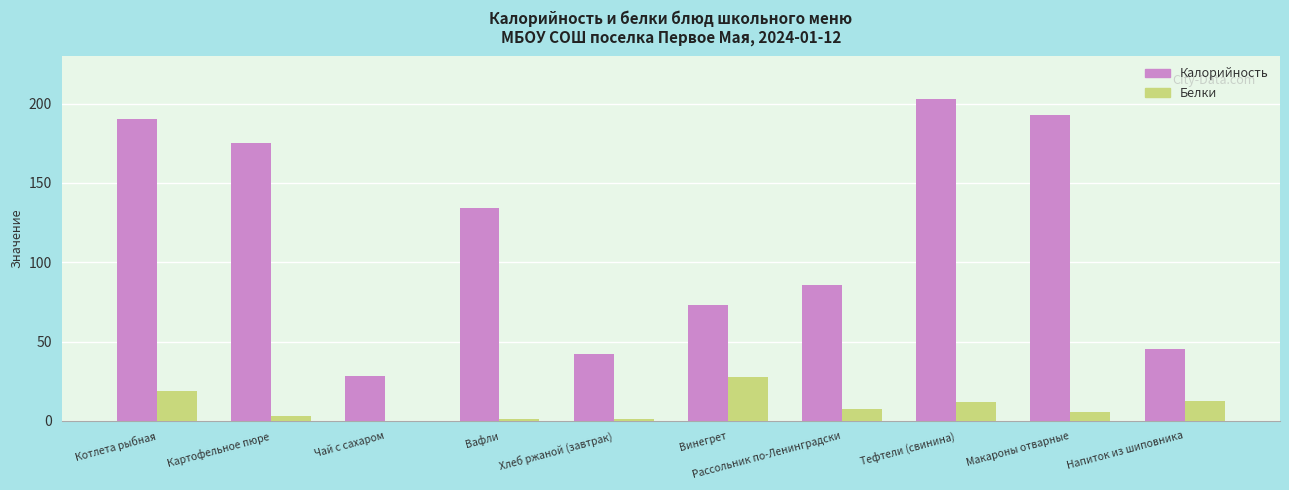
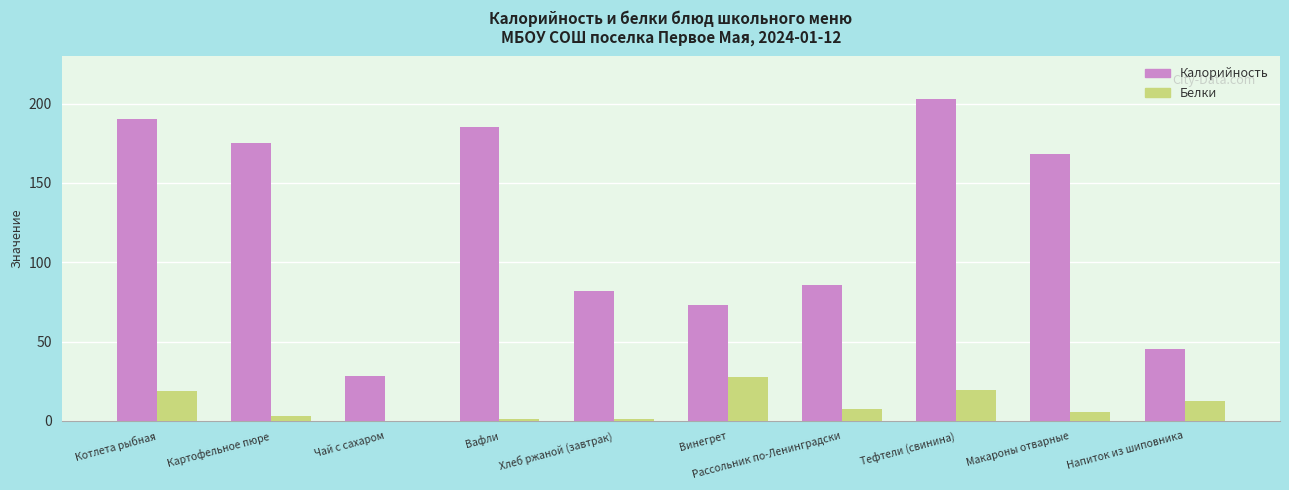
Калорийность, Вафли: 134 -> 186
Калорийность, Хлеб ржаной (завтрак): 42 -> 82
Белки, Тефтели (свинина): 12 -> 20
Калорийность, Макароны отварные: 193 -> 168
